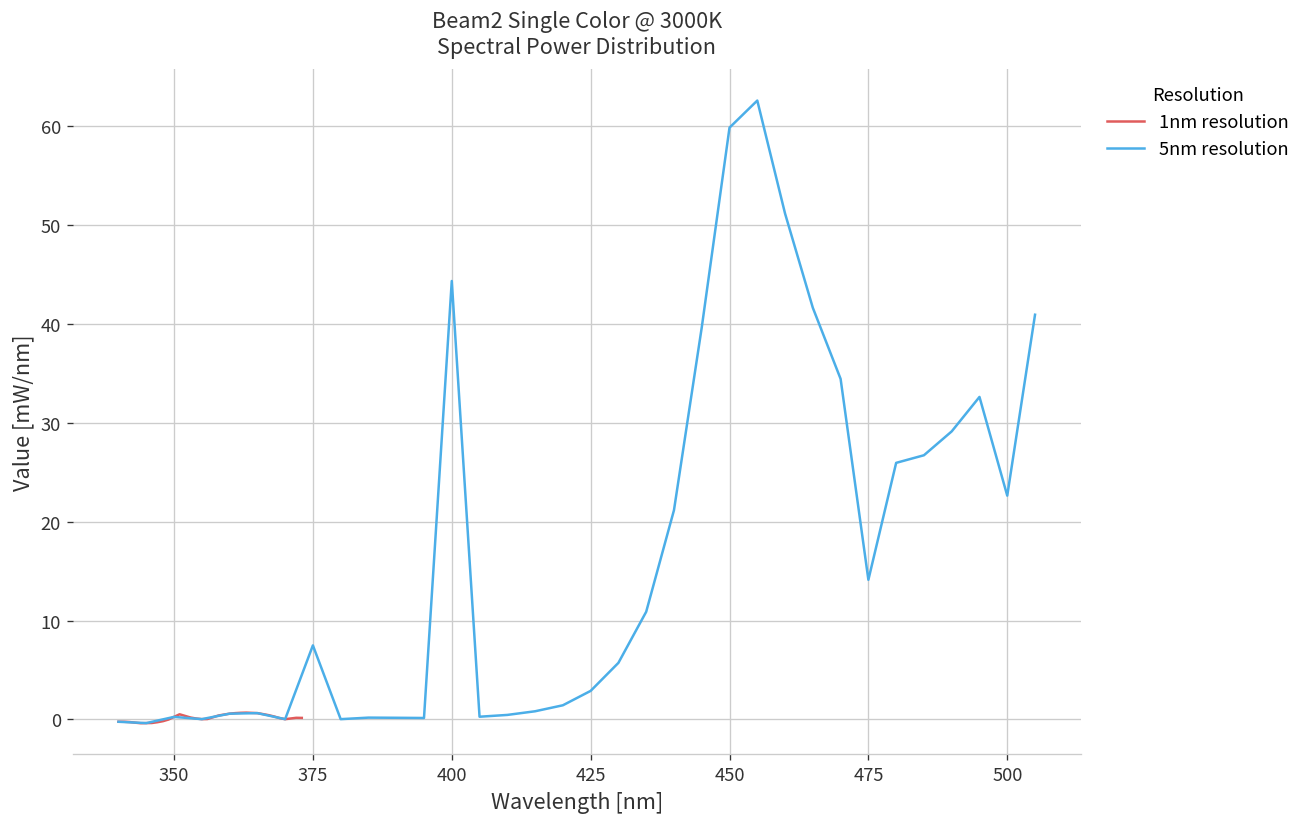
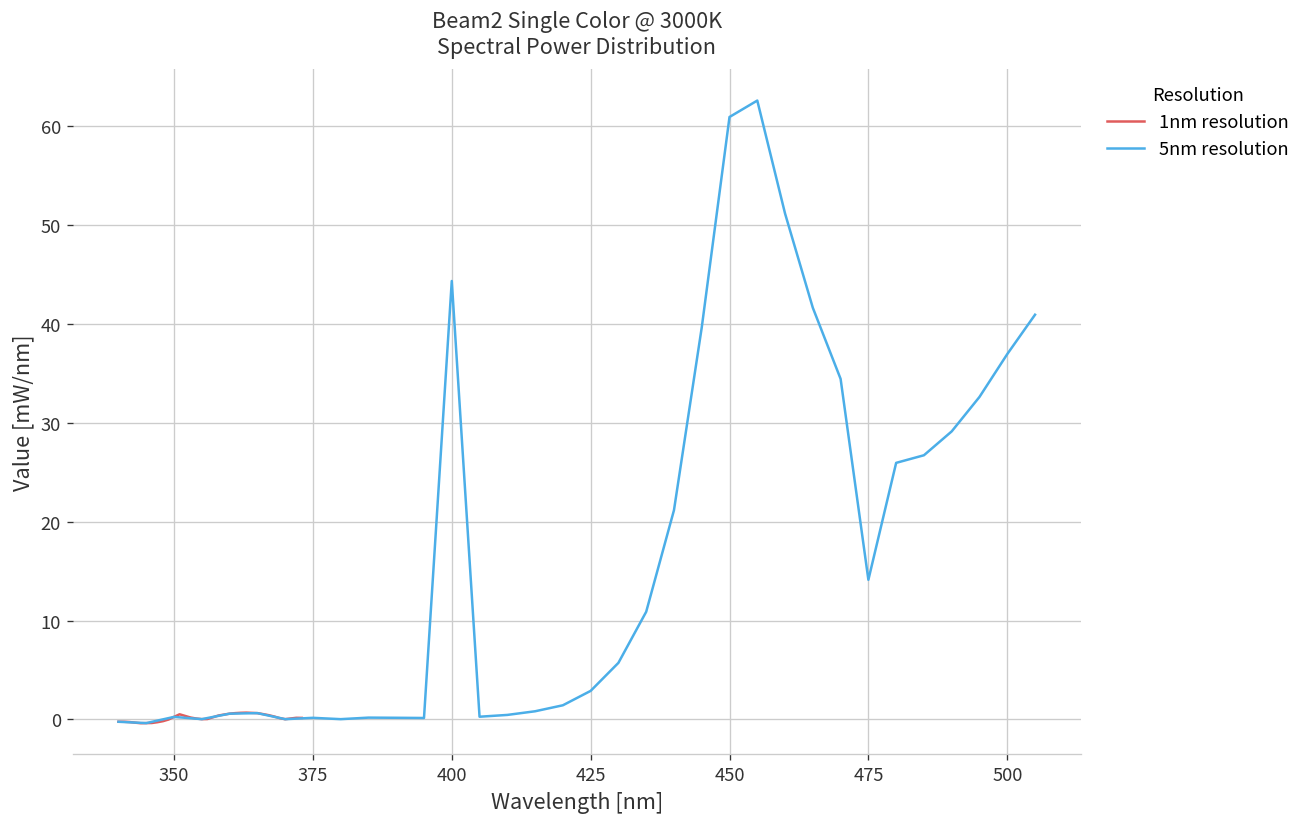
5nm resolution, 375: 7 -> 0
5nm resolution, 450: 60 -> 61
5nm resolution, 500: 23 -> 37
